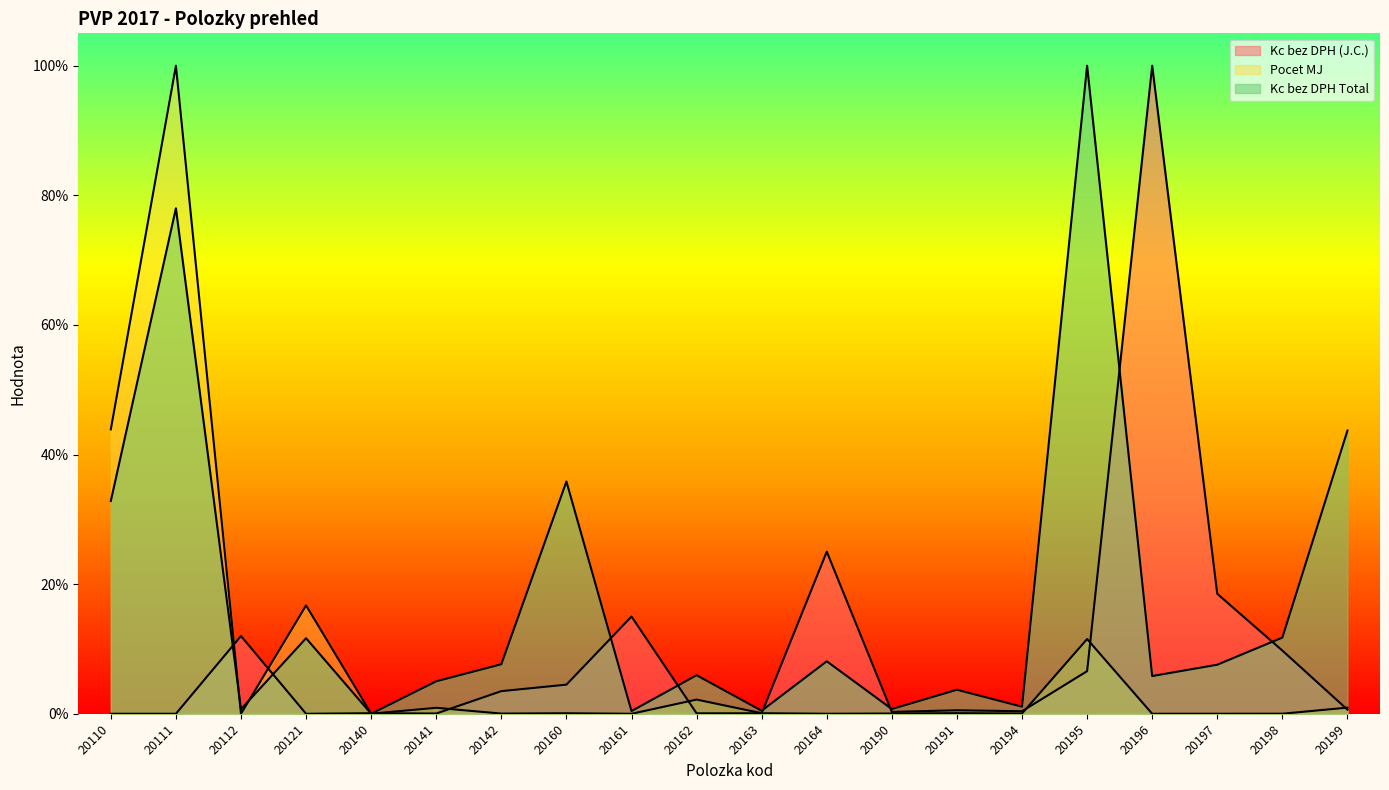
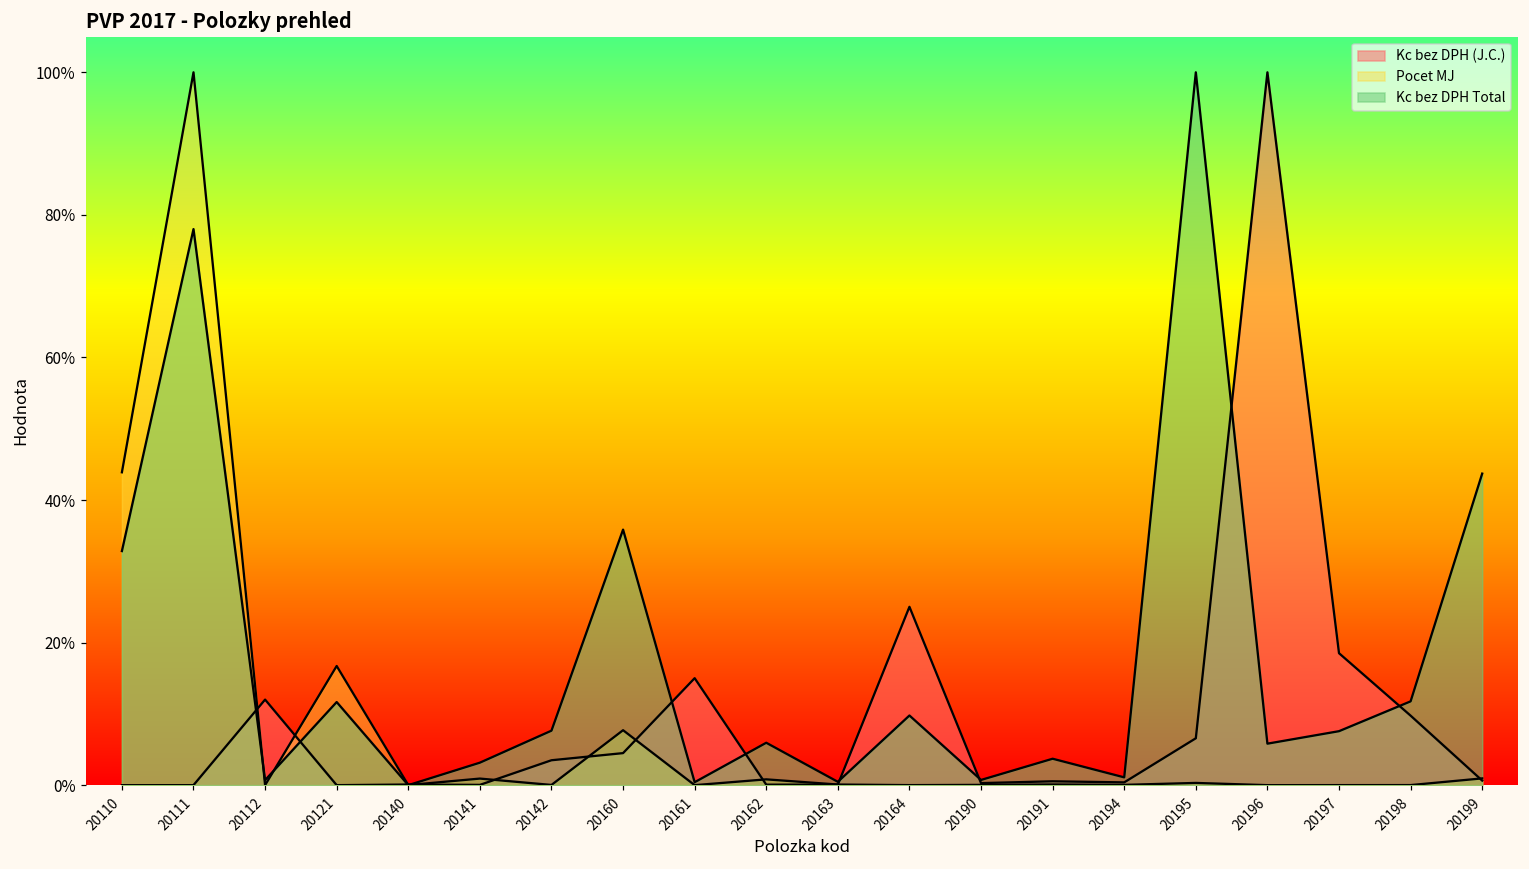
Kc bez DPH Total, 20141: 5% -> 3%
Pocet MJ, 20160: 0% -> 8%
Pocet MJ, 20162: 2% -> 1%
Kc bez DPH Total, 20164: 8% -> 10%
Pocet MJ, 20195: 12% -> 0%
